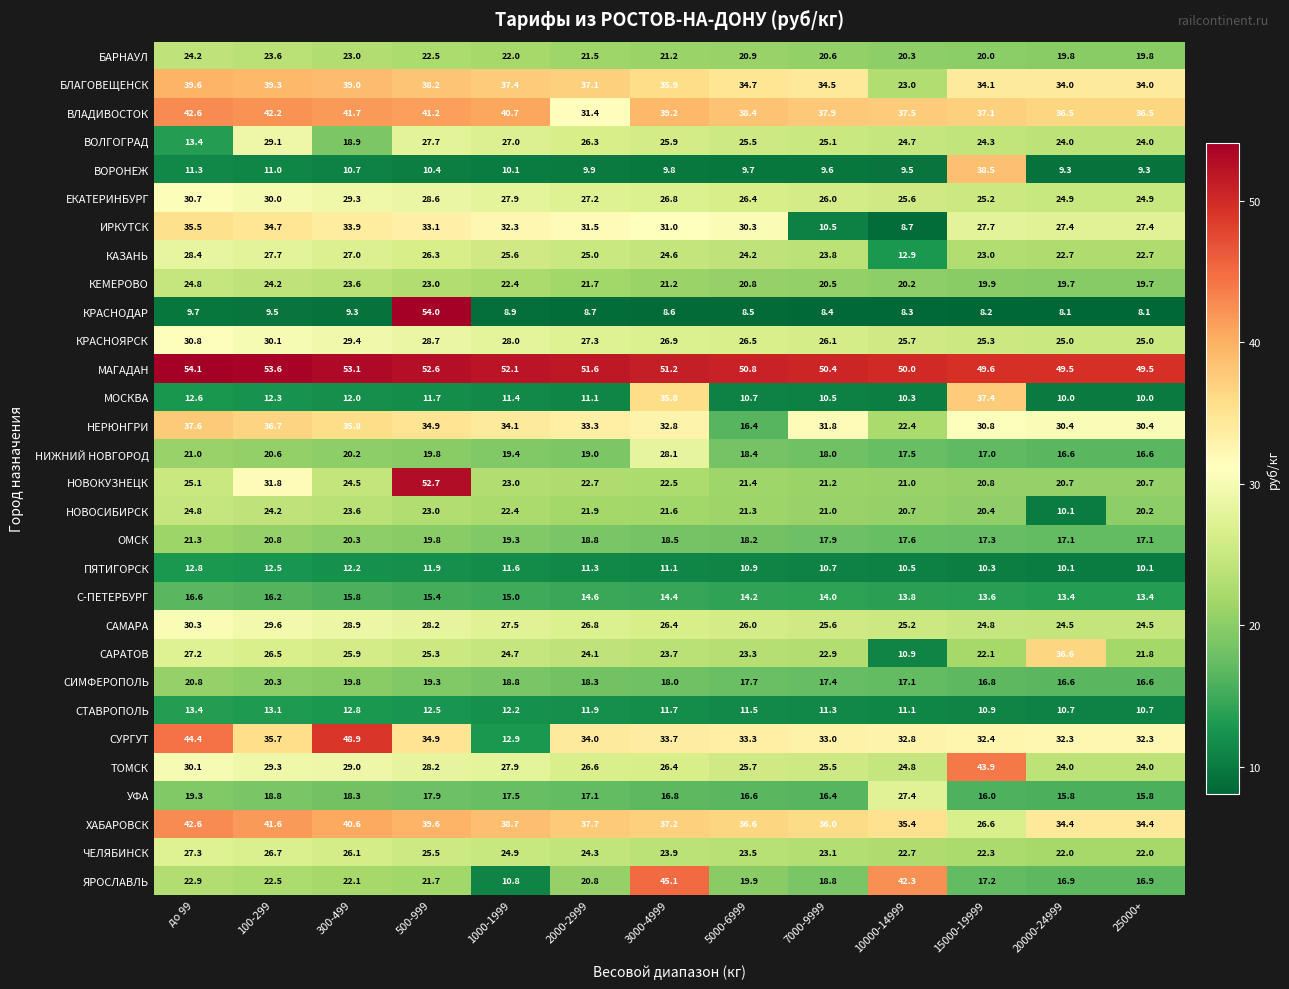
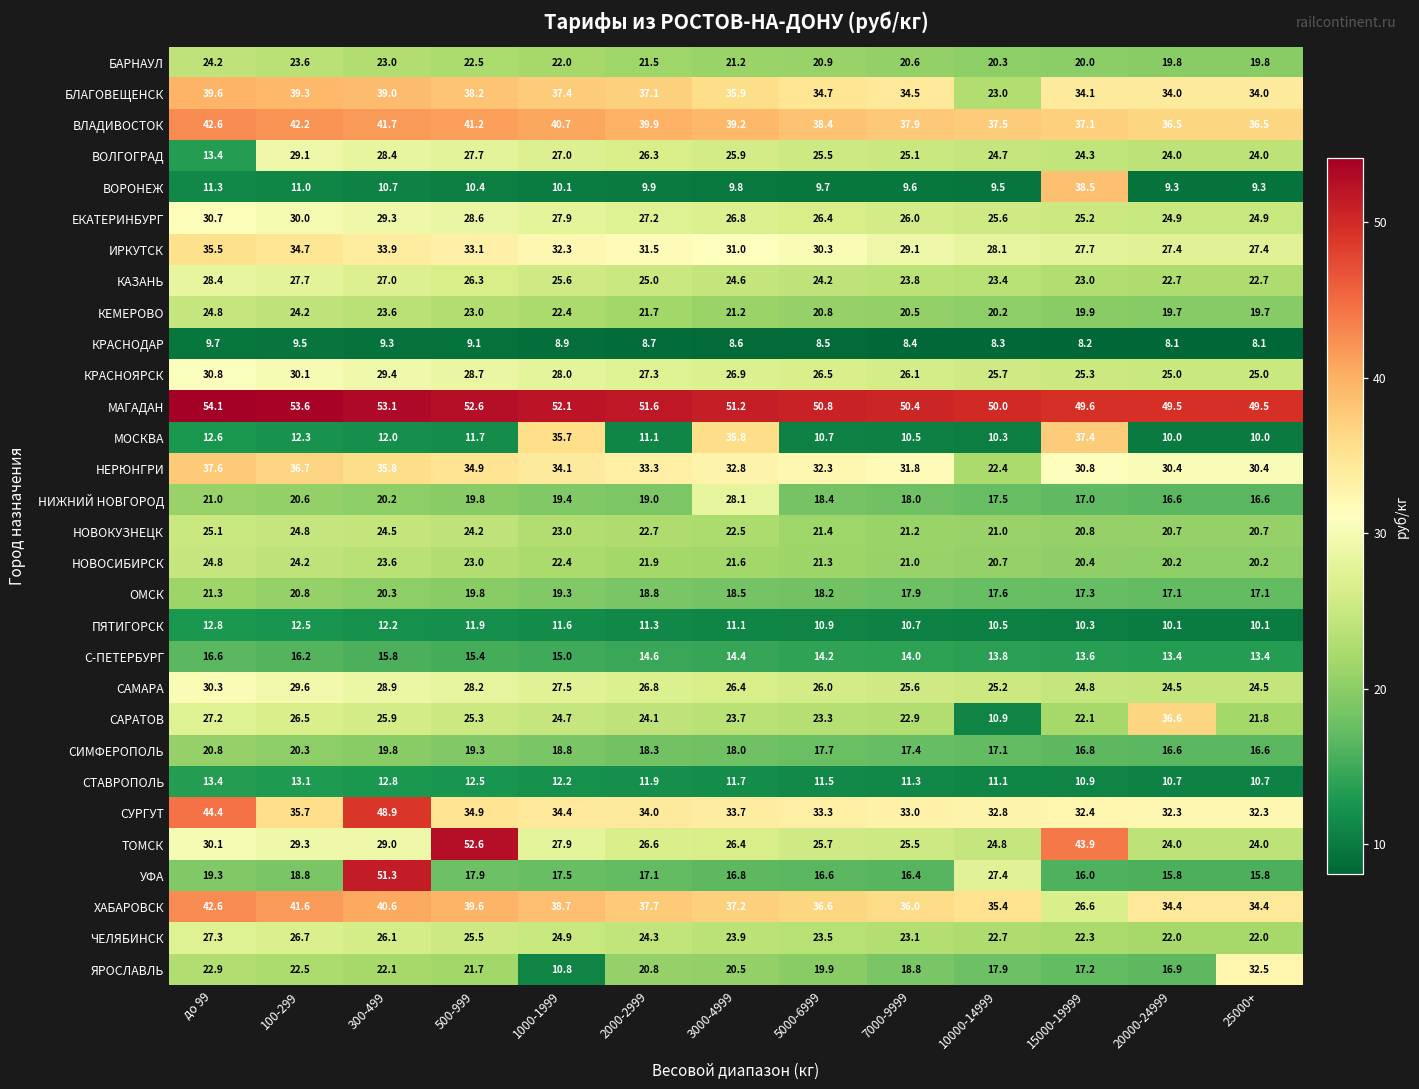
ВЛАДИВОСТОК, 2000-2999: 31.4 -> 39.9
ВОЛГОГРАД, 300-499: 18.9 -> 28.4
ИРКУТСК, 7000-9999: 10.5 -> 29.1
ИРКУТСК, 10000-14999: 8.7 -> 28.1
КАЗАНЬ, 10000-14999: 12.9 -> 23.4
КРАСНОДАР, 500-999: 54.0 -> 9.1
МОСКВА, 1000-1999: 11.4 -> 35.7
НЕРЮНГРИ, 5000-6999: 16.4 -> 32.3
НОВОКУЗНЕЦК, 100-299: 31.8 -> 24.8
НОВОКУЗНЕЦК, 500-999: 52.7 -> 24.2
НОВОСИБИРСК, 20000-24999: 10.1 -> 20.2
СУРГУТ, 1000-1999: 12.9 -> 34.4
ТОМСК, 500-999: 28.2 -> 52.6
УФА, 300-499: 18.3 -> 51.3
ЯРОСЛАВЛЬ, 3000-4999: 45.1 -> 20.5
ЯРОСЛАВЛЬ, 10000-14999: 42.3 -> 17.9
ЯРОСЛАВЛЬ, 25000+: 16.9 -> 32.5
